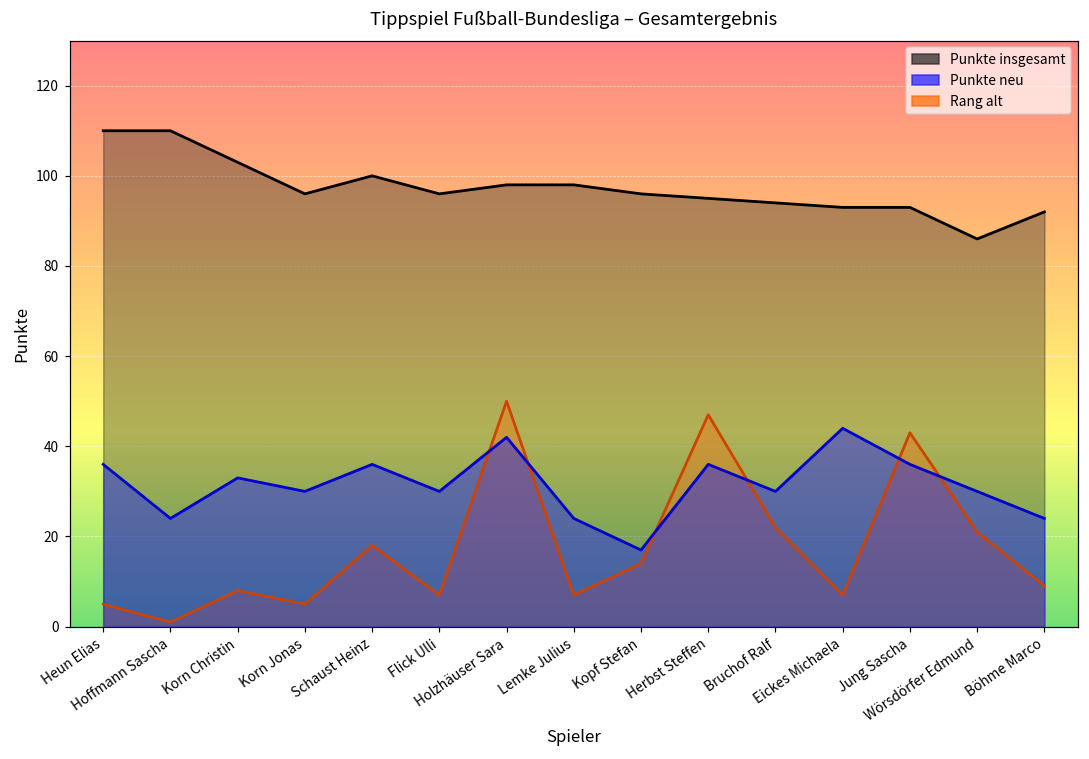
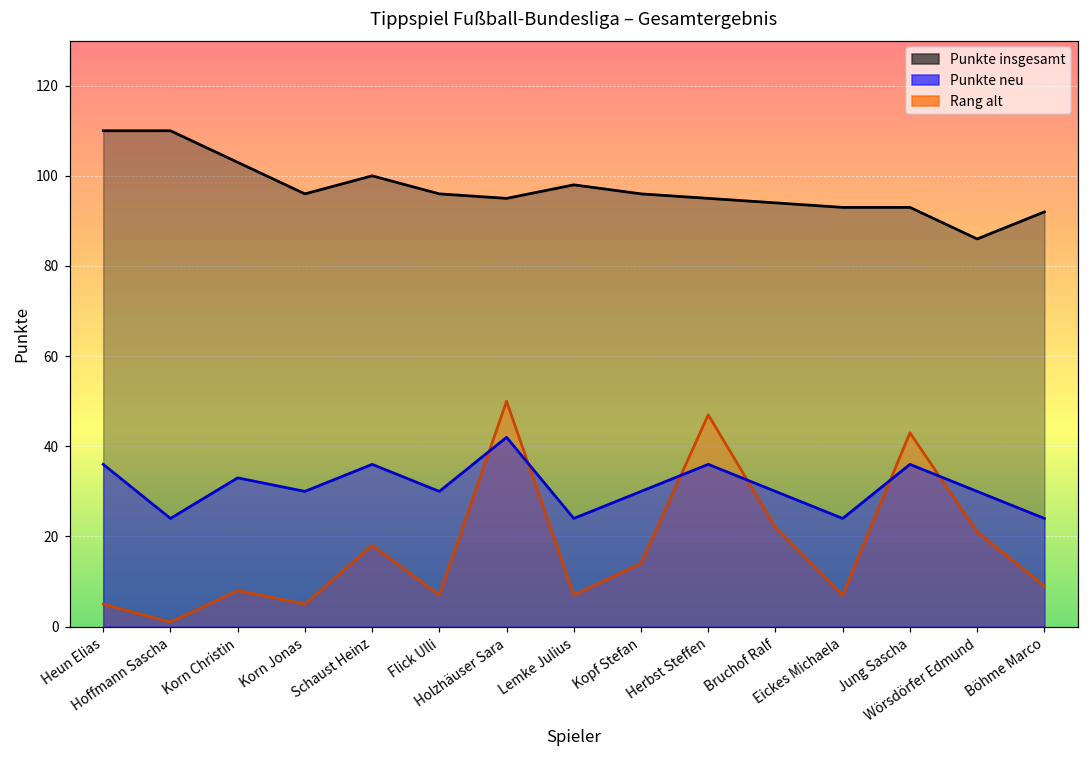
Punkte insgesamt, Holzhäuser Sara: 98 -> 95
Punkte neu, Kopf Stefan: 17 -> 30
Punkte neu, Eickes Michaela: 44 -> 24
